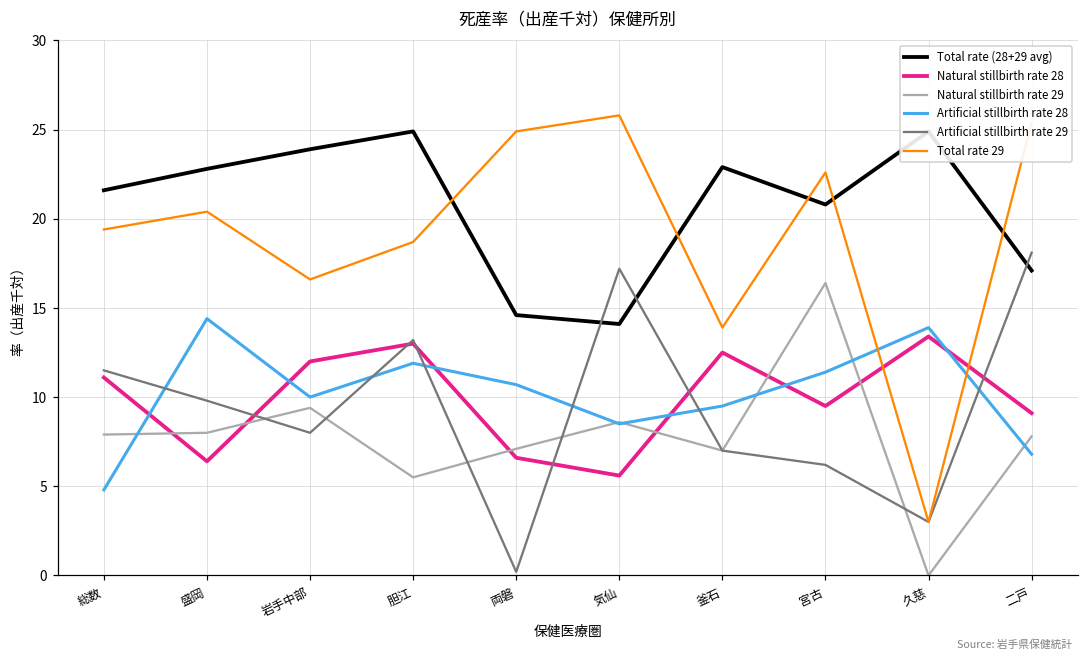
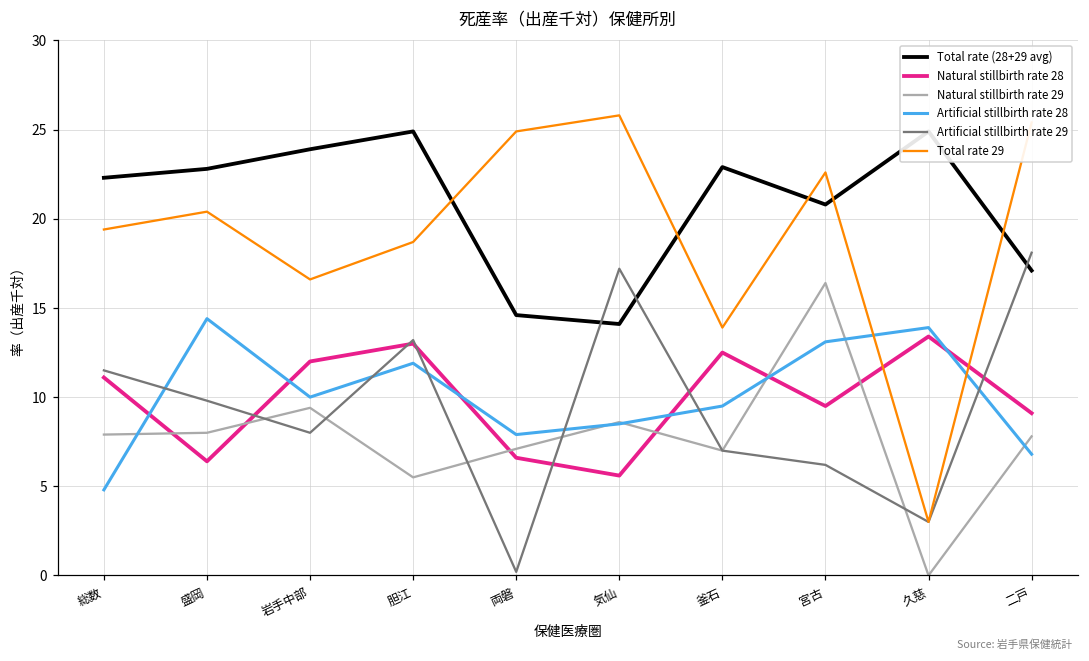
Total rate (28+29 avg), 総数: 21.6 -> 22.3
Artificial stillbirth rate 28, 両磐: 10.7 -> 7.9
Artificial stillbirth rate 28, 宮古: 11.4 -> 13.1
